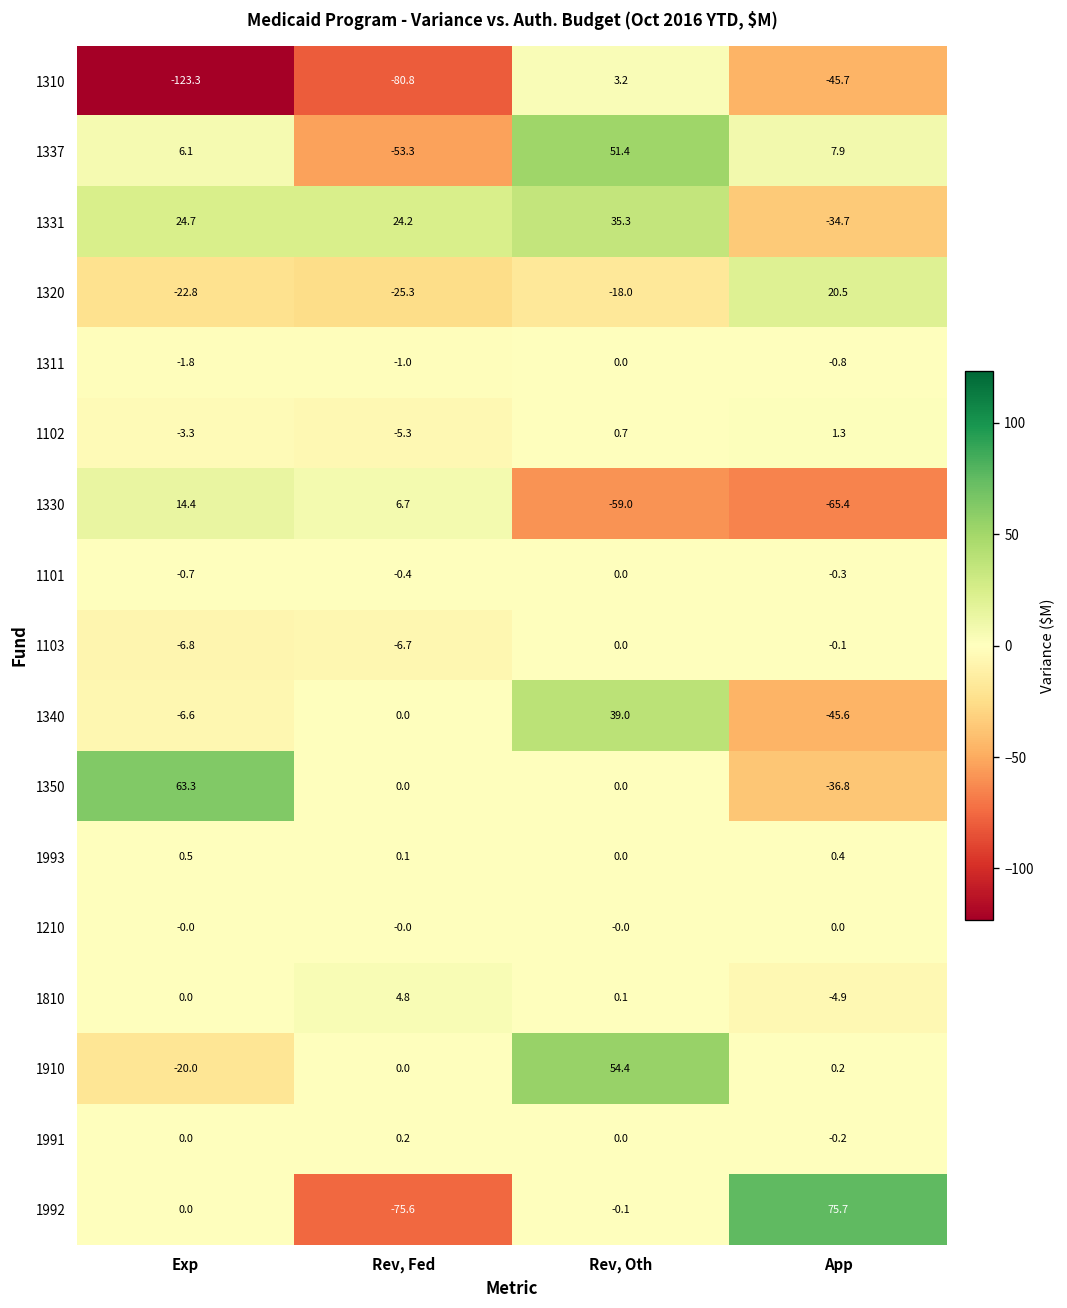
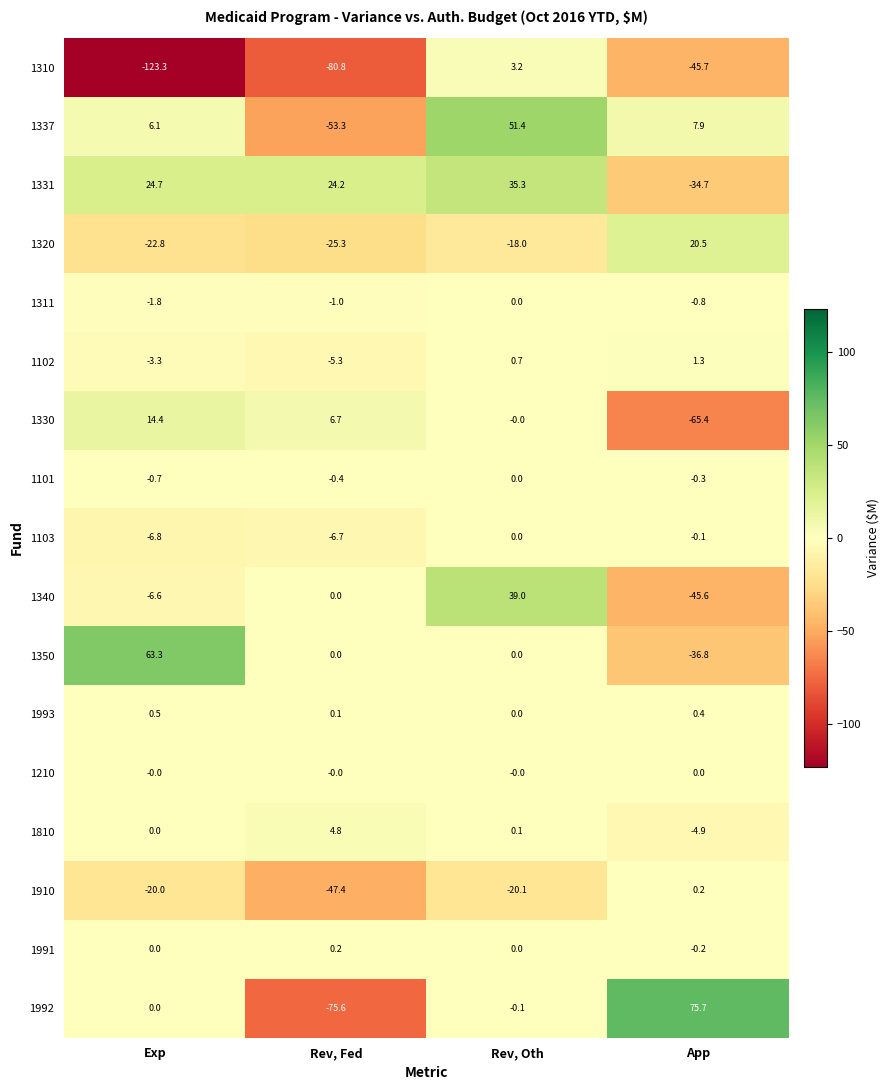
1330, Rev, Oth: -59.0 -> -0.0
1910, Rev, Fed: 0.0 -> -47.4
1910, Rev, Oth: 54.4 -> -20.1
